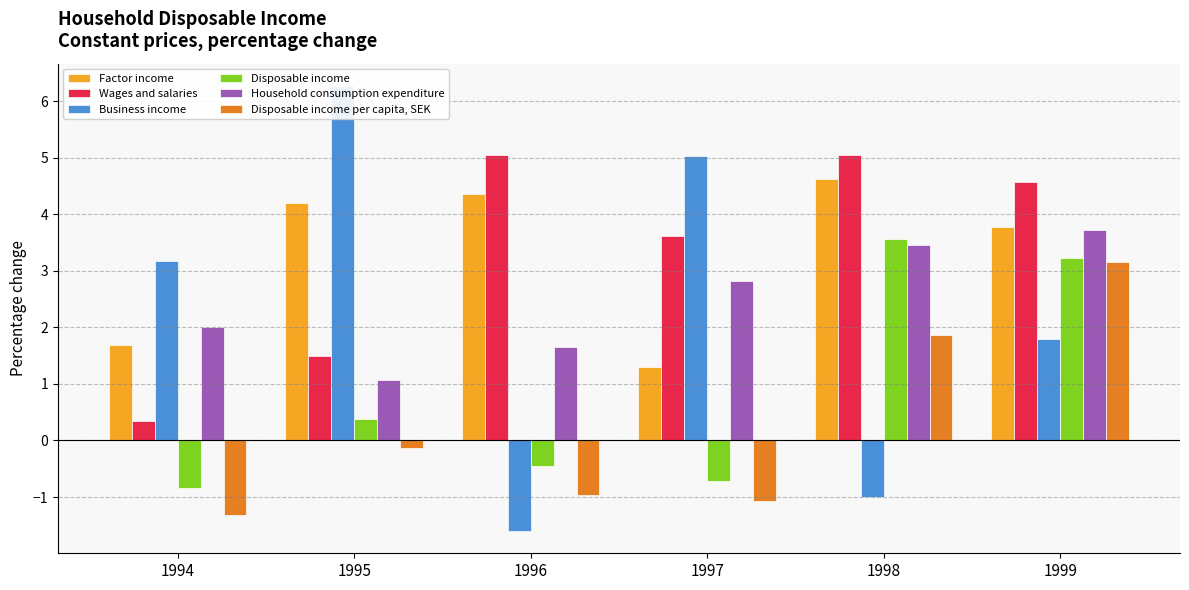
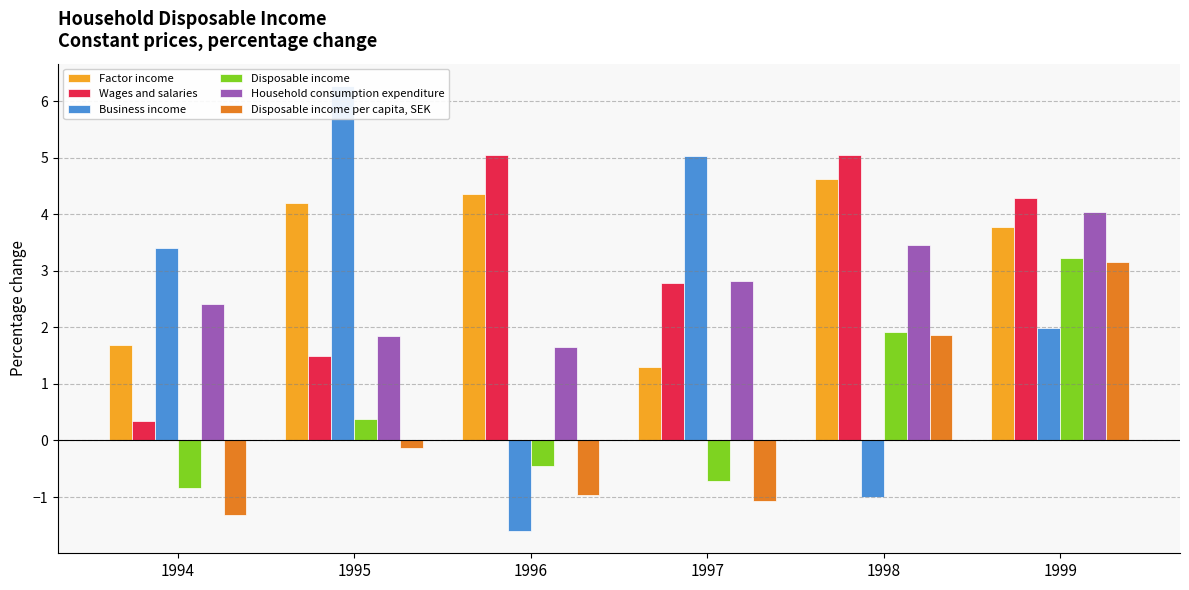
Business income, 1994: 3.2 -> 3.4
Household consumption expenditure, 1994: 2.0 -> 2.4
Household consumption expenditure, 1995: 1.1 -> 1.9
Wages and salaries, 1997: 3.6 -> 2.8
Disposable income, 1998: 3.6 -> 1.9
Wages and salaries, 1999: 4.6 -> 4.3
Business income, 1999: 1.8 -> 2.0
Household consumption expenditure, 1999: 3.7 -> 4.0
